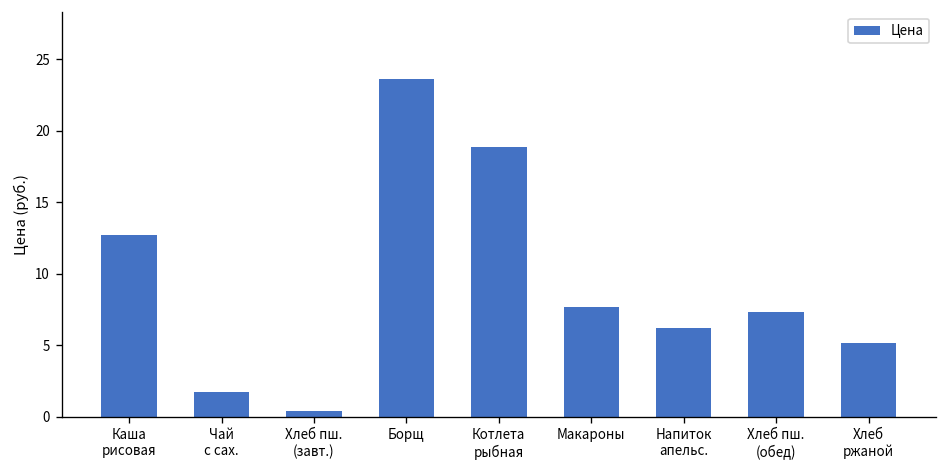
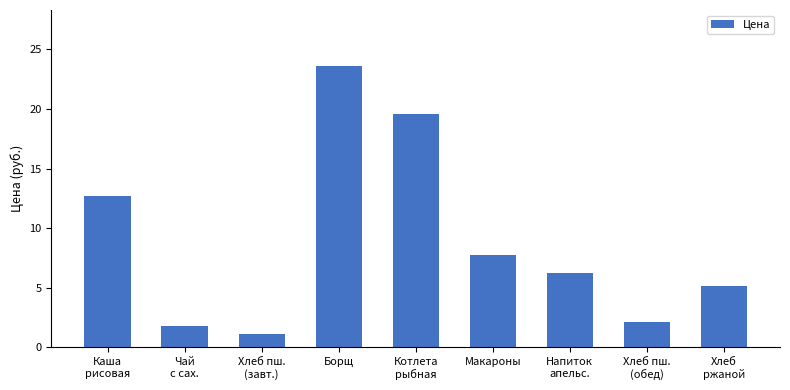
Хлеб пш. (завт.): 0.4 -> 1.1
Котлета рыбная: 18.9 -> 19.6
Хлеб пш. (обед): 7.3 -> 2.1
